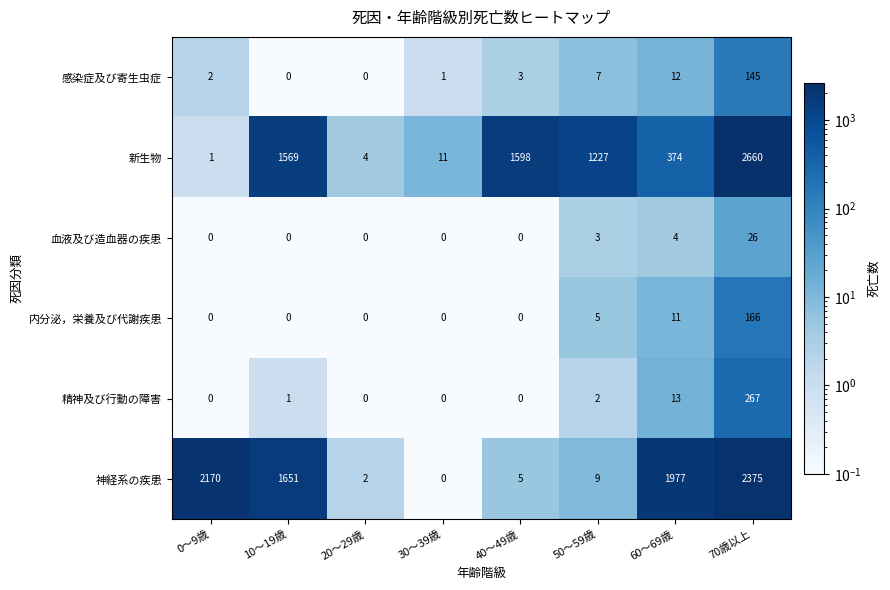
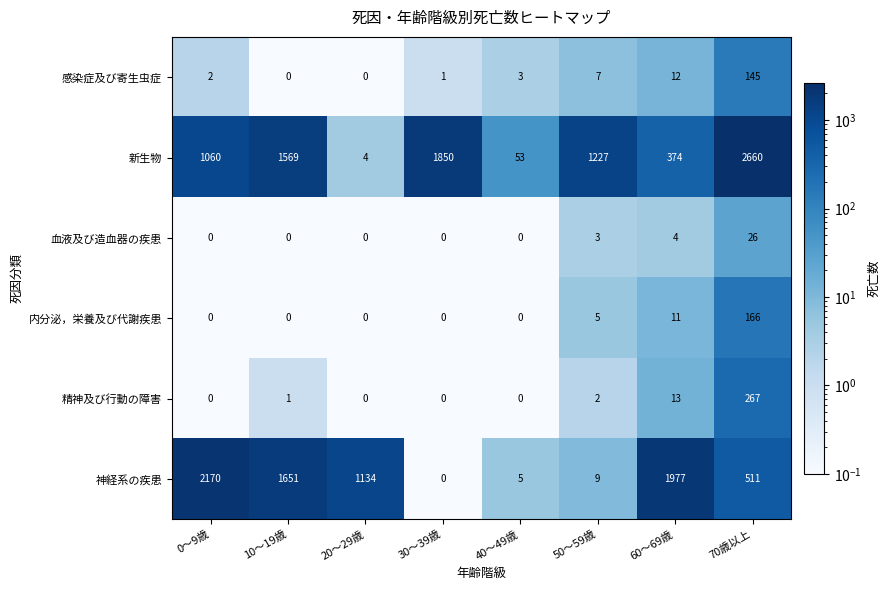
新生物, 0～9歳: 1 -> 1060
新生物, 30～39歳: 11 -> 1850
新生物, 40～49歳: 1598 -> 53
神経系の疾患, 20～29歳: 2 -> 1134
神経系の疾患, 70歳以上: 2375 -> 511
